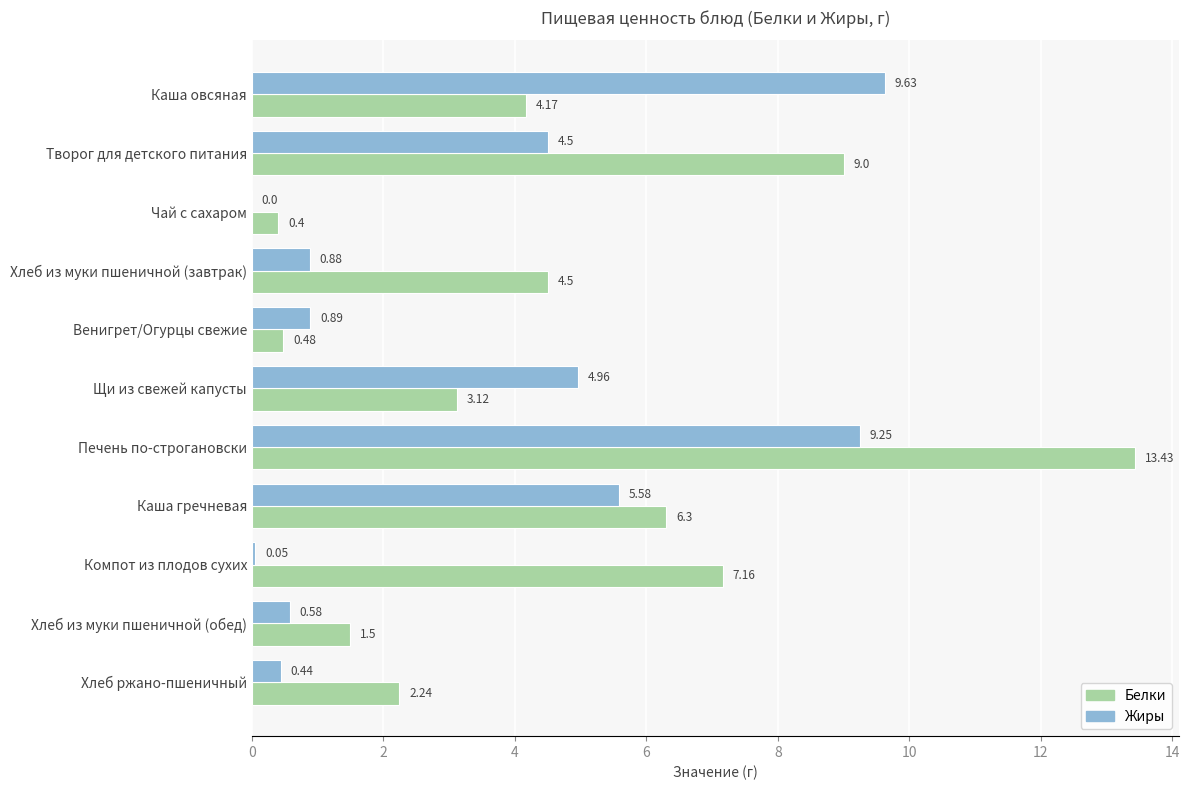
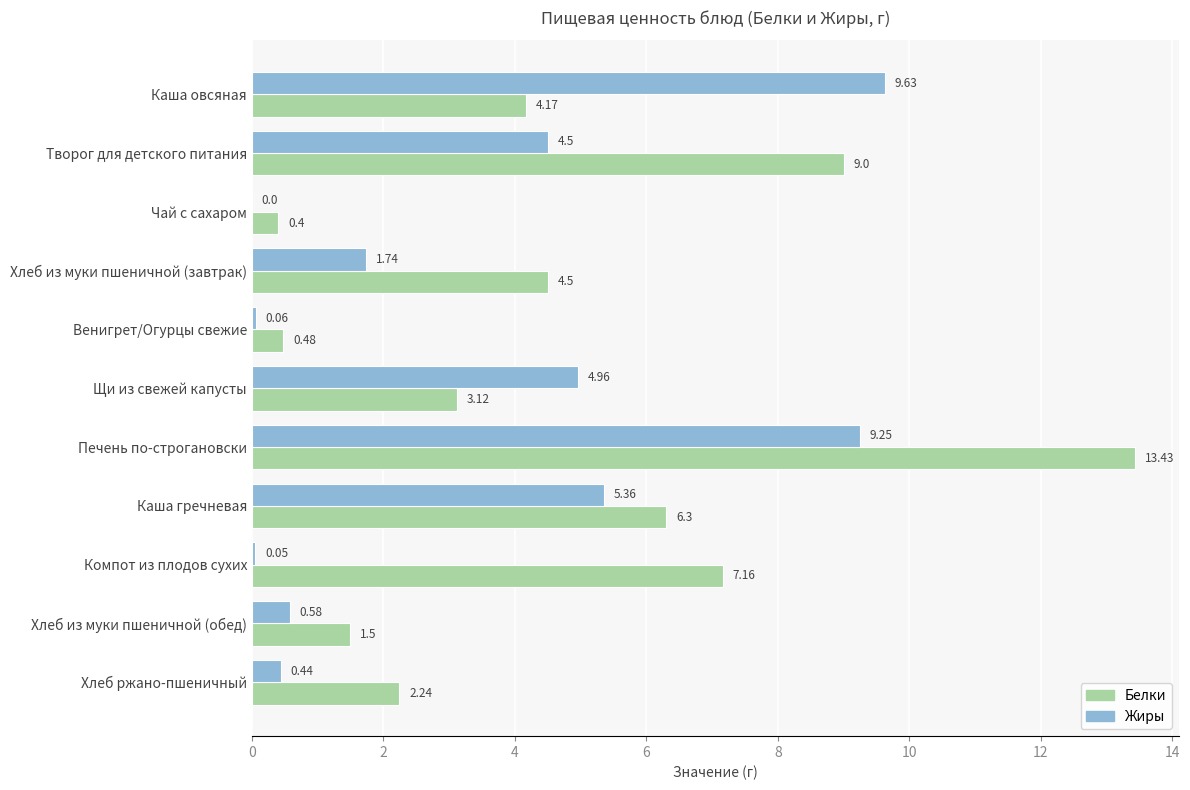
Жиры, Хлеб из муки пшеничной (завтрак): 0.88 -> 1.74
Жиры, Венигрет/Огурцы свежие: 0.89 -> 0.06
Жиры, Каша гречневая: 5.58 -> 5.36
